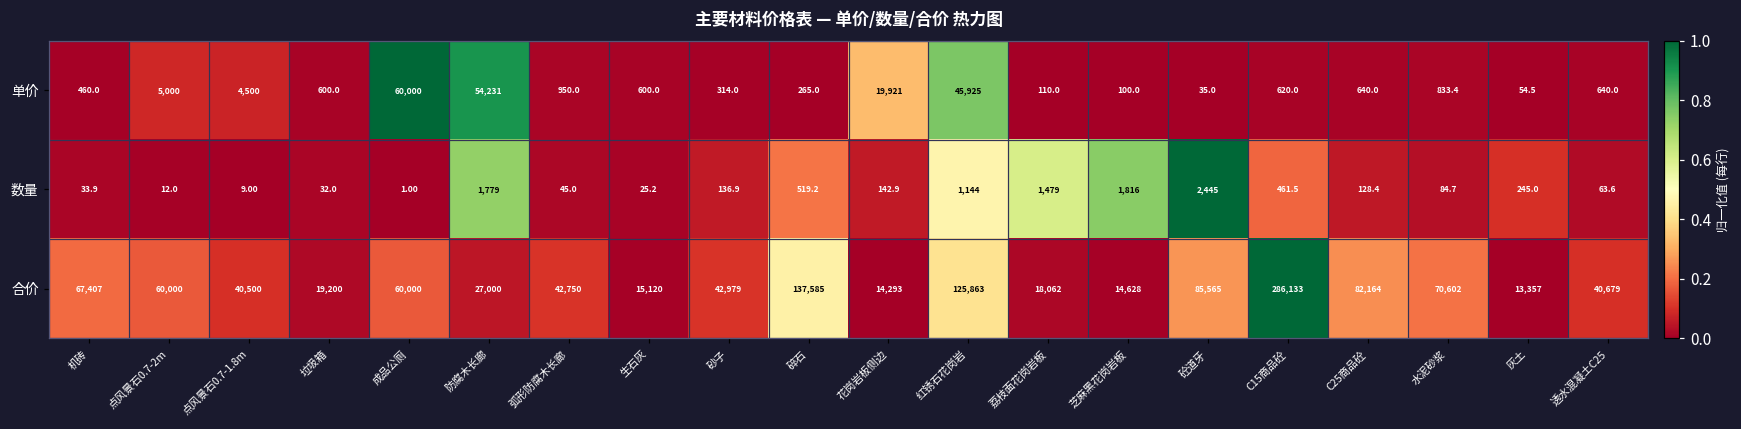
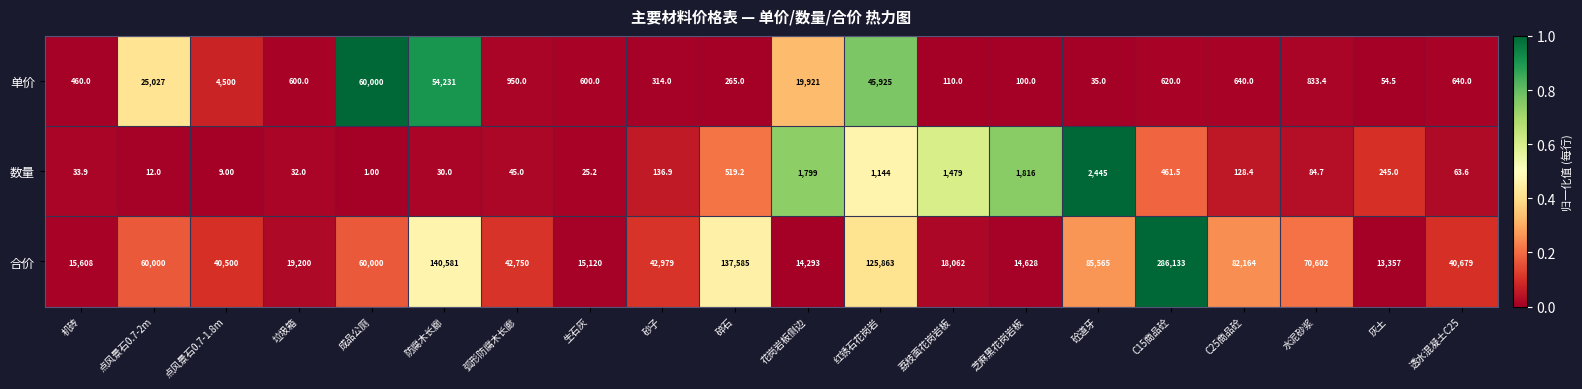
单价, 点风景石0.7-2m: 5,000 -> 25,027
数量, 防腐木长廊: 1,779 -> 30.0
数量, 花岗岩板侧边: 142.9 -> 1,799
合价, 机砖: 67,407 -> 15,608
合价, 防腐木长廊: 27,000 -> 140,581
